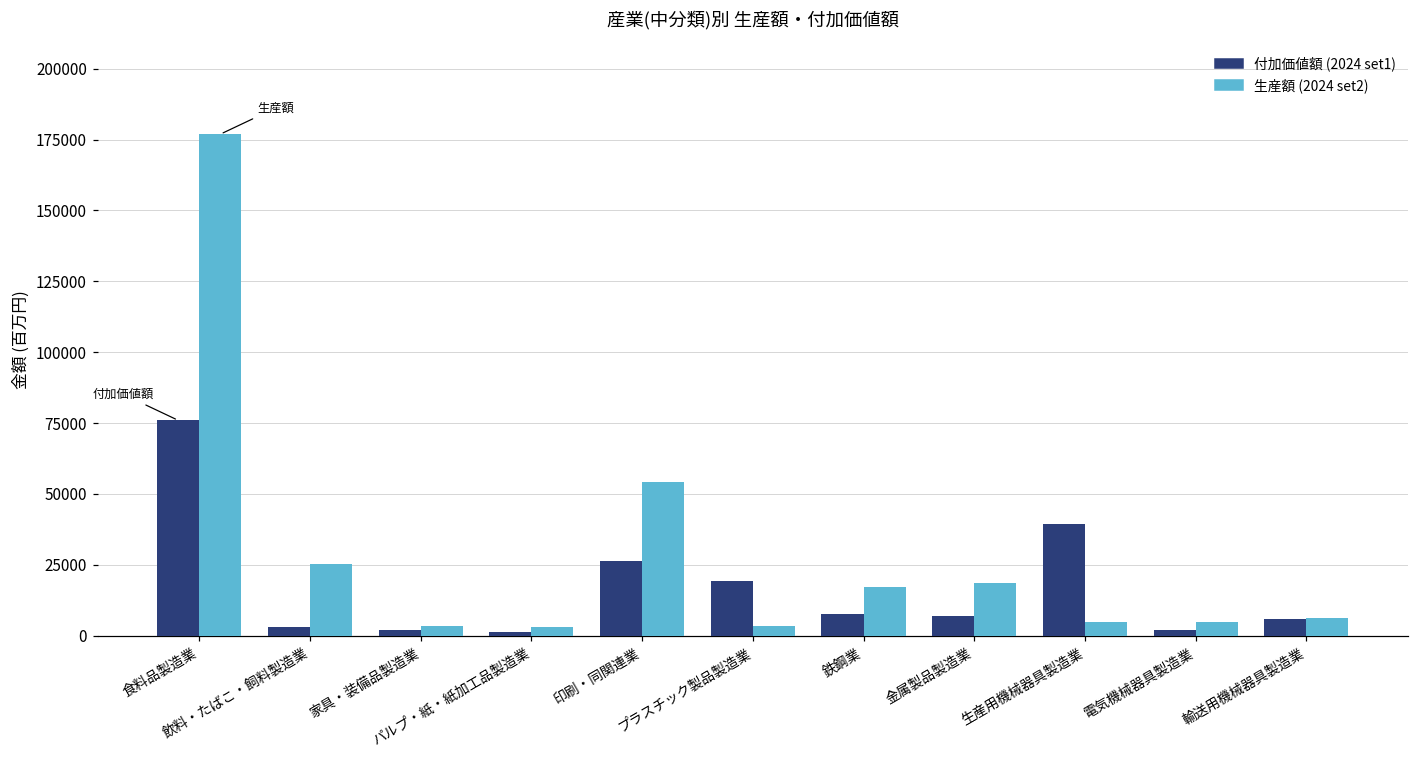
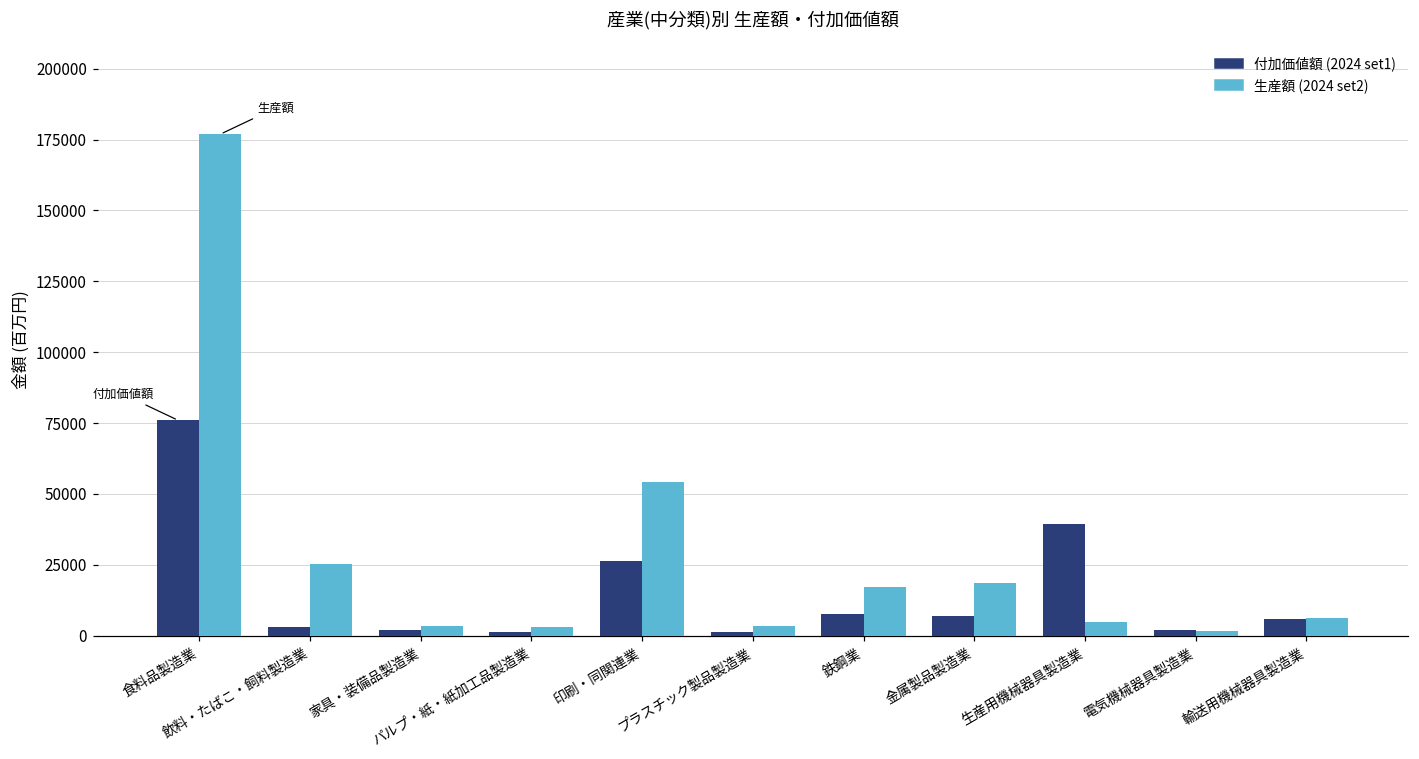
付加価値額 (2024 set1), プラスチック製品製造業: 19000 -> 1000
生産額 (2024 set2), 電気機械器具製造業: 5000 -> 2000
